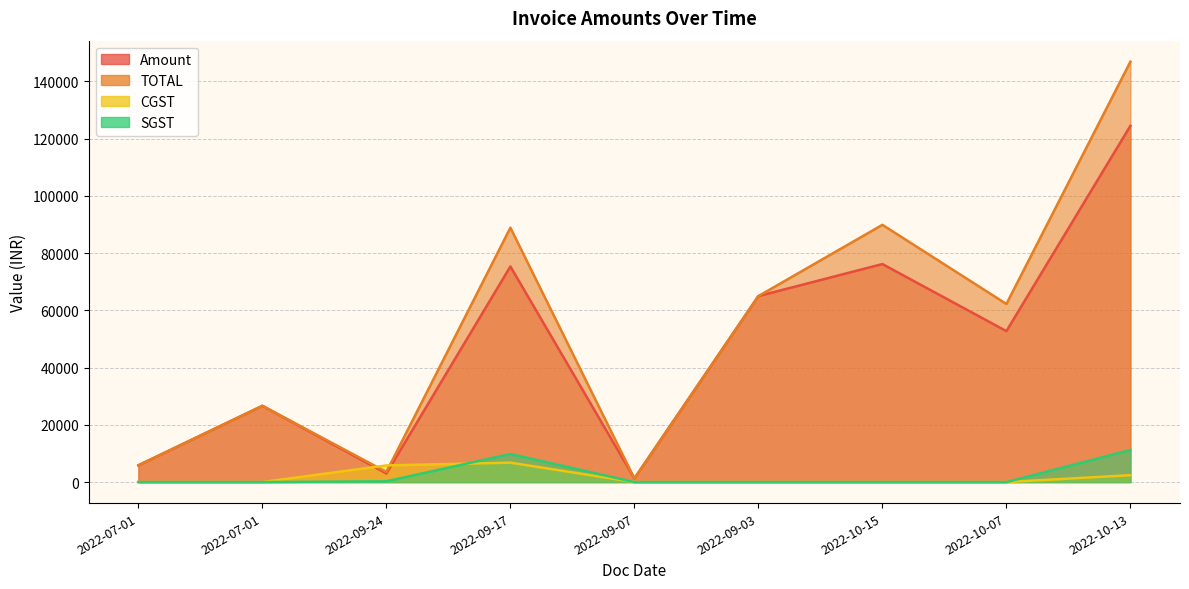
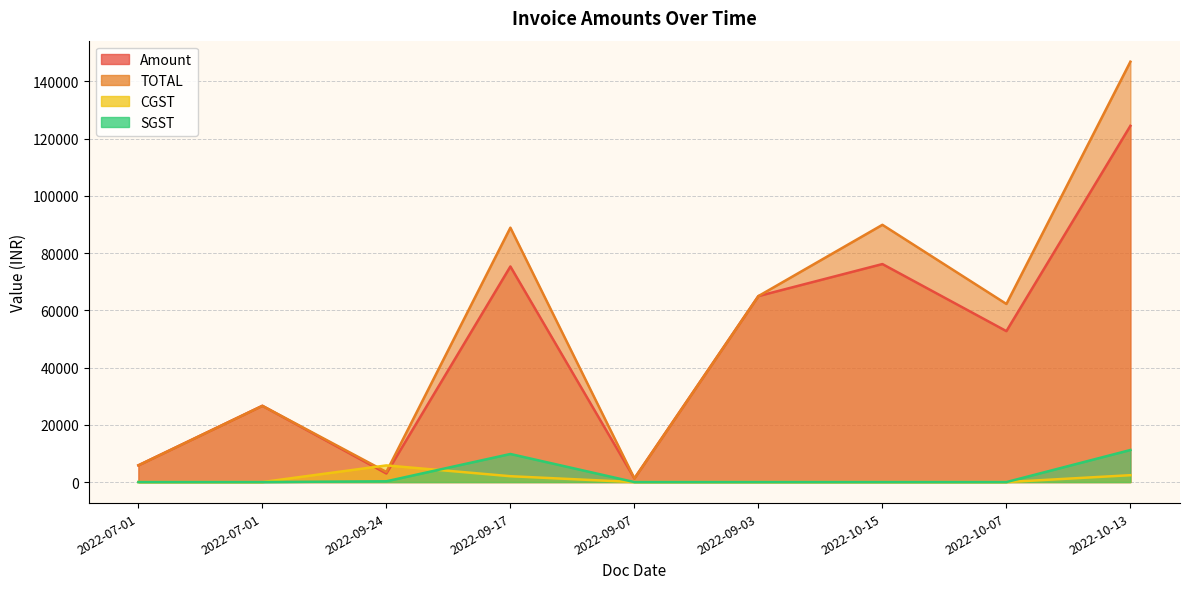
CGST, 2022-09-17: 7000 -> 2000
